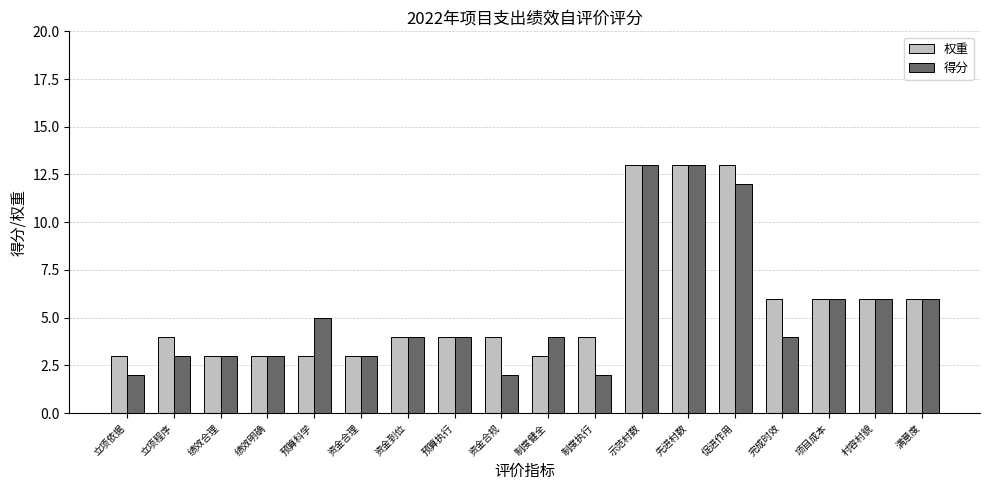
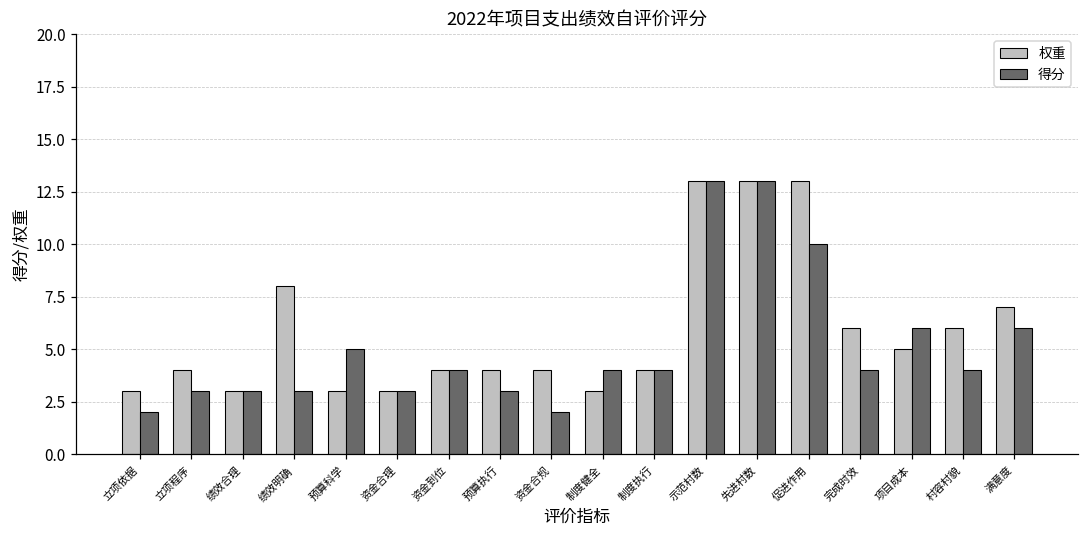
权重, 绩效明确: 3 -> 8
得分, 预算执行: 4 -> 3
得分, 制度执行: 2 -> 4
得分, 促进作用: 12 -> 10
权重, 项目成本: 6 -> 5
得分, 村容村貌: 6 -> 4
权重, 满意度: 6 -> 7
